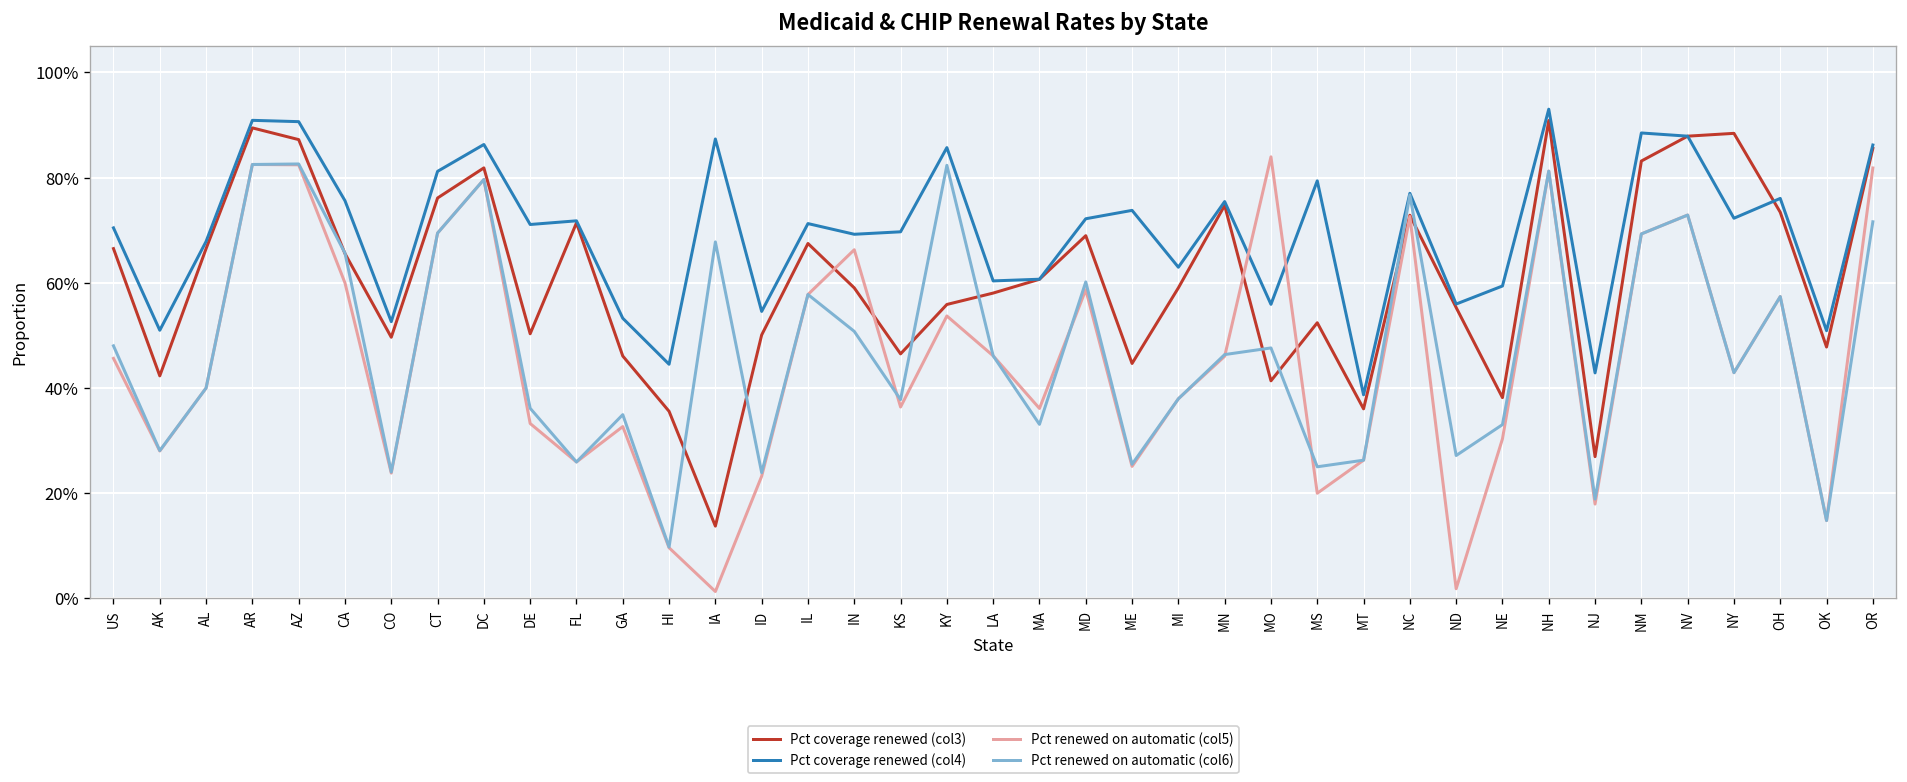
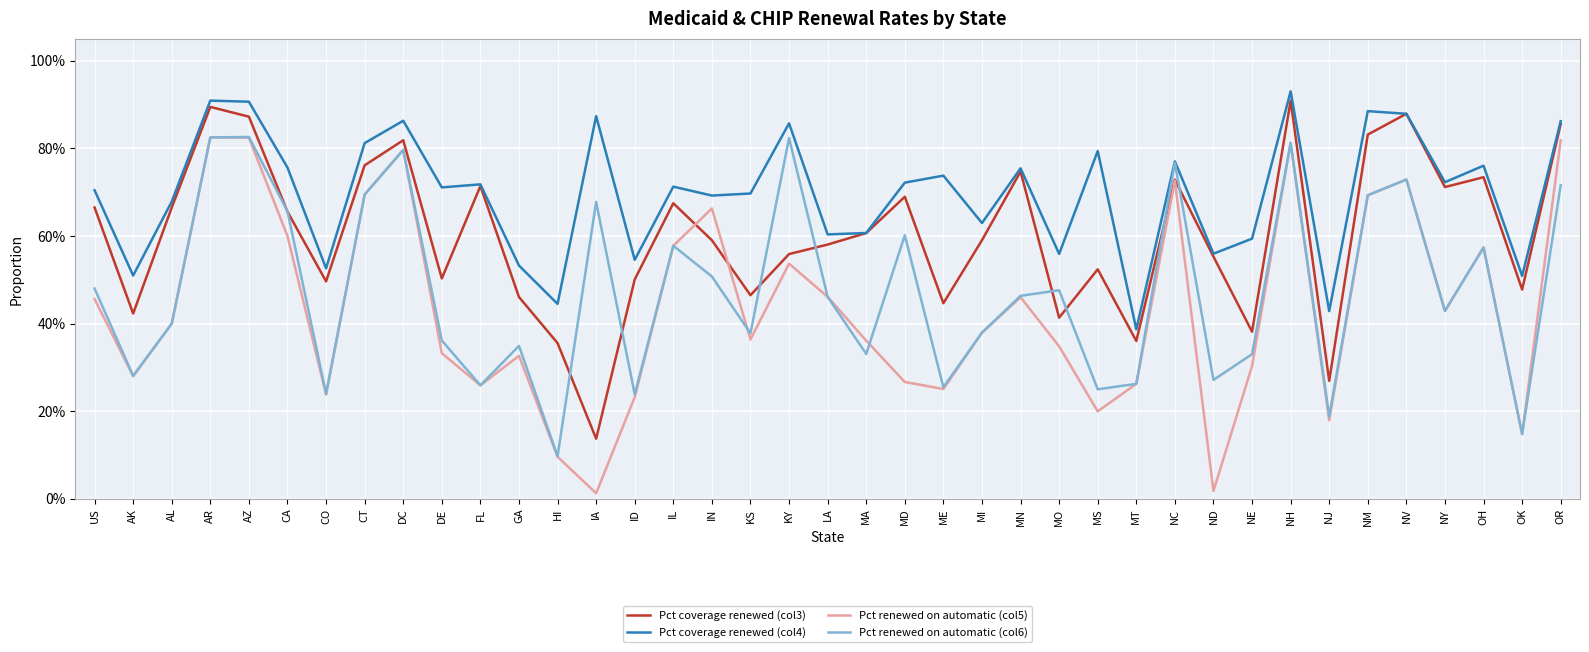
Pct renewed on automatic (col5), MD: 59% -> 27%
Pct renewed on automatic (col5), MO: 84% -> 35%
Pct coverage renewed (col3), NY: 88% -> 71%
